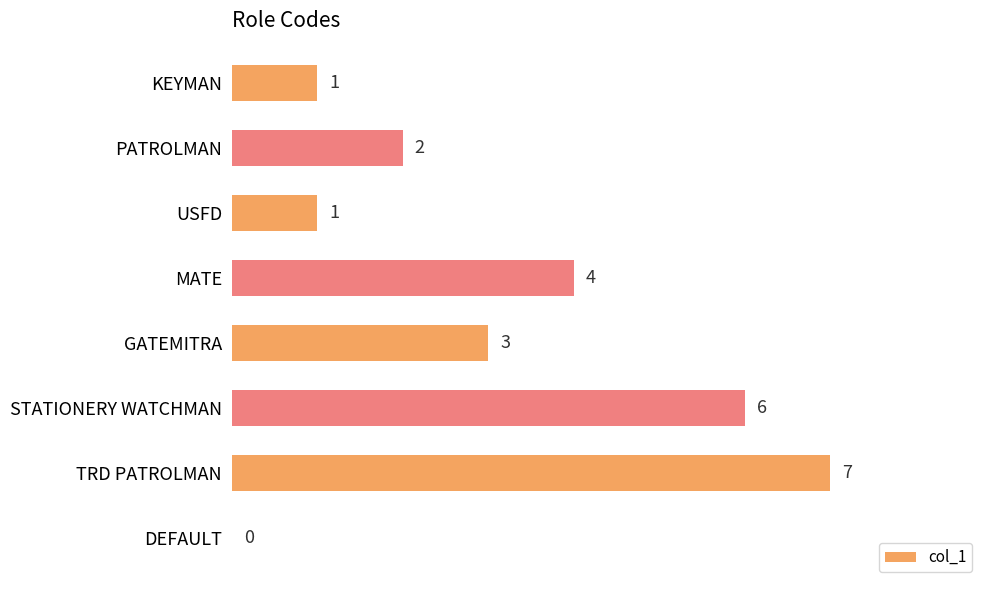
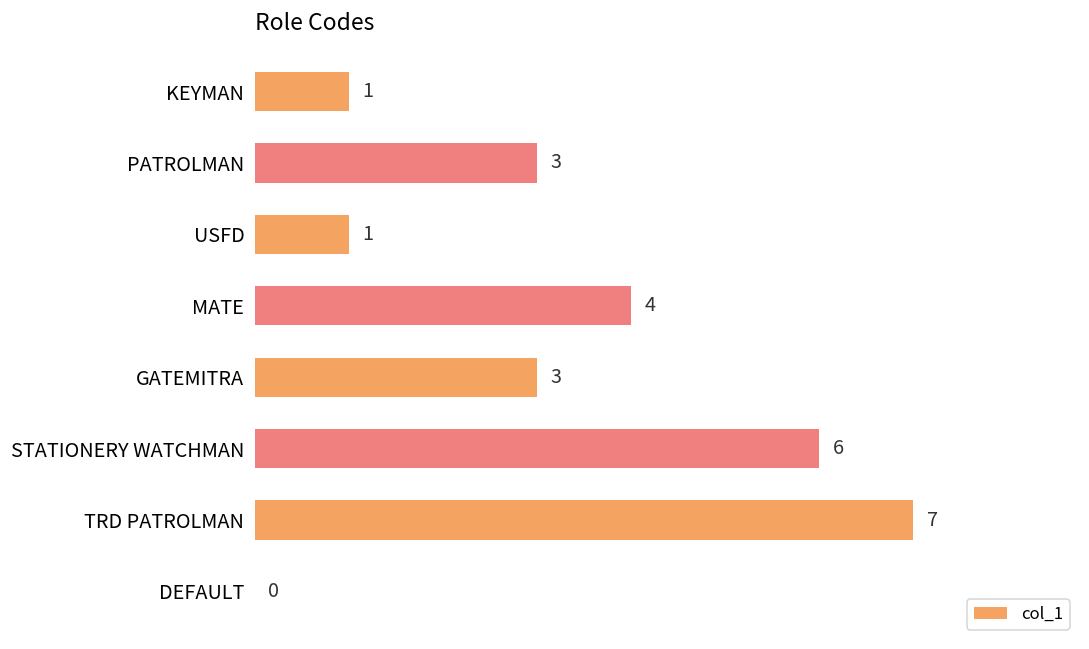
PATROLMAN: 2 -> 3
